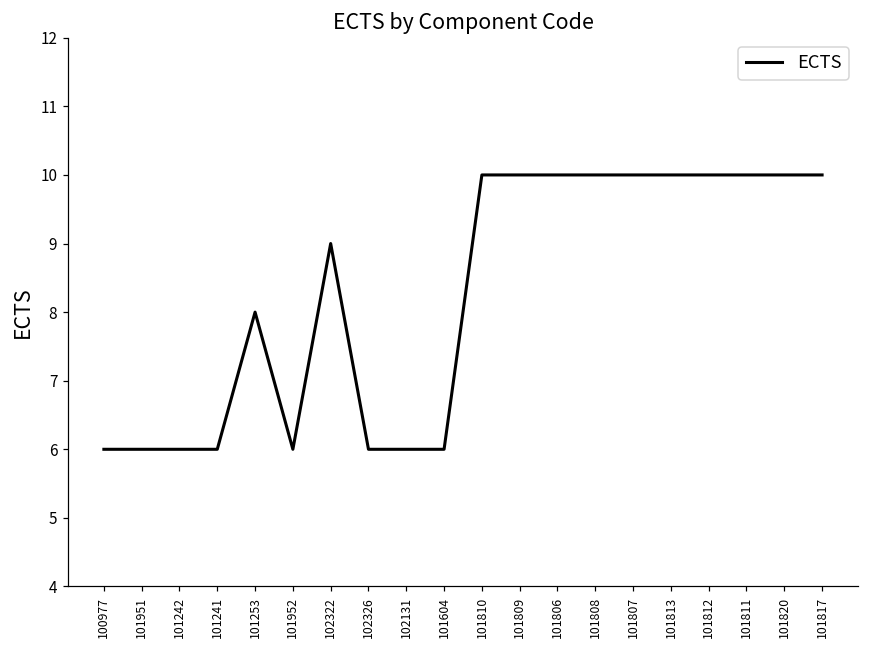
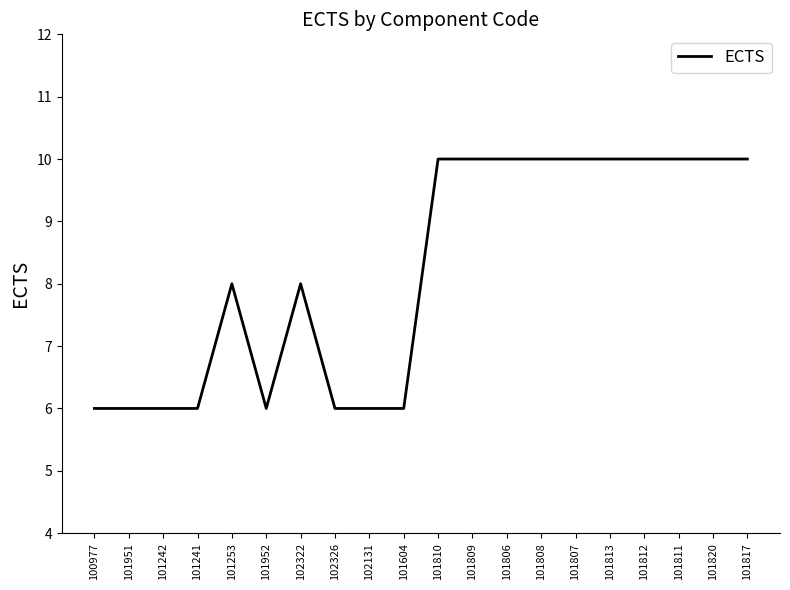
102322: 9 -> 8
